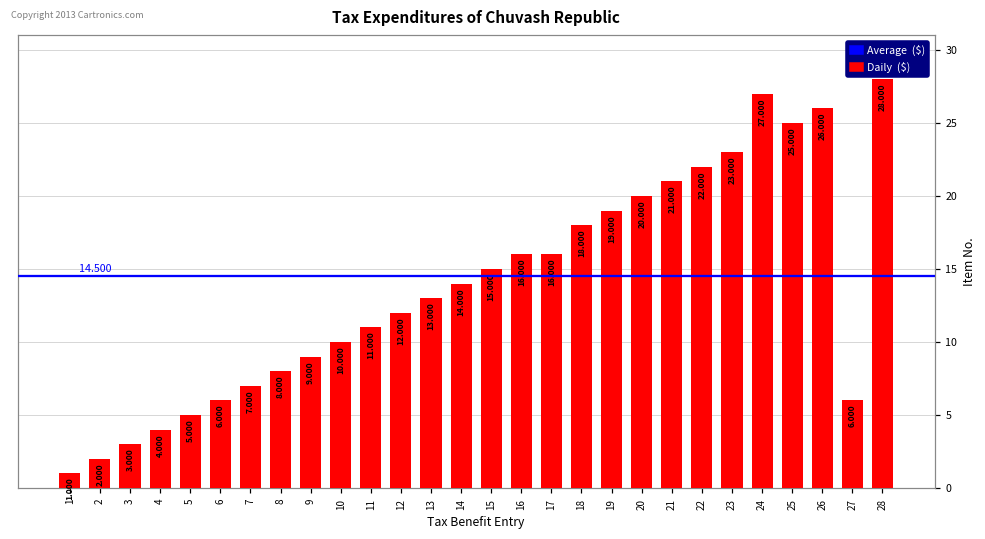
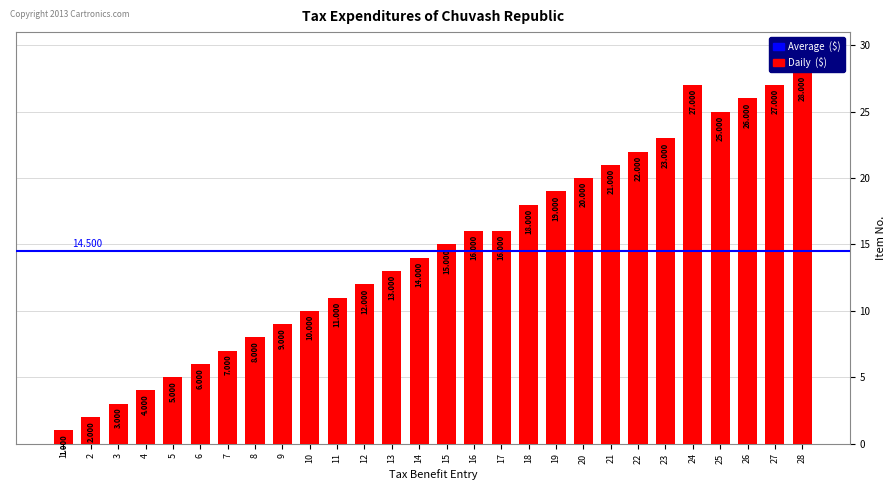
27: 6.000 -> 27.000
